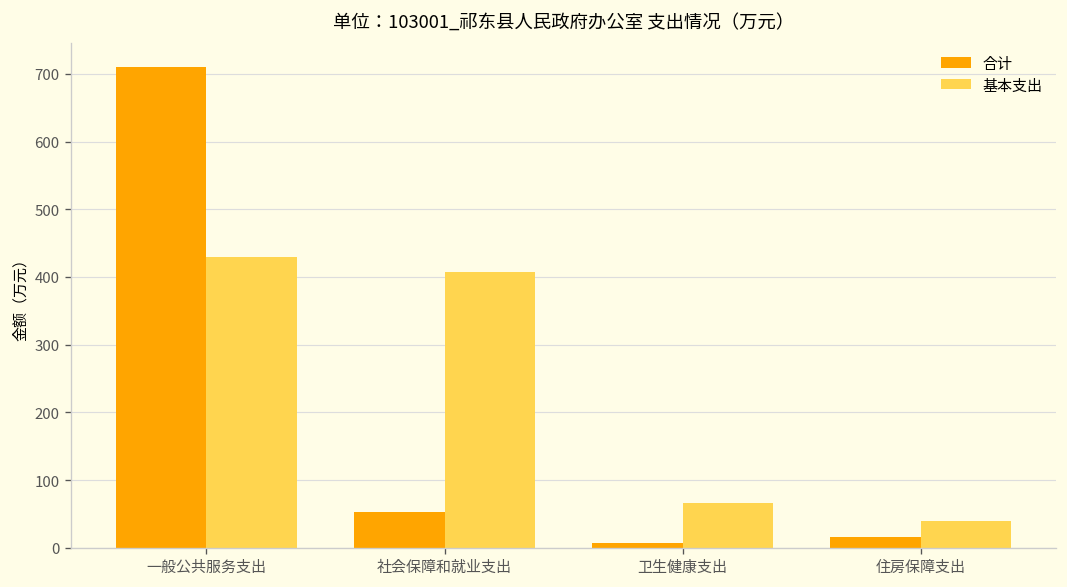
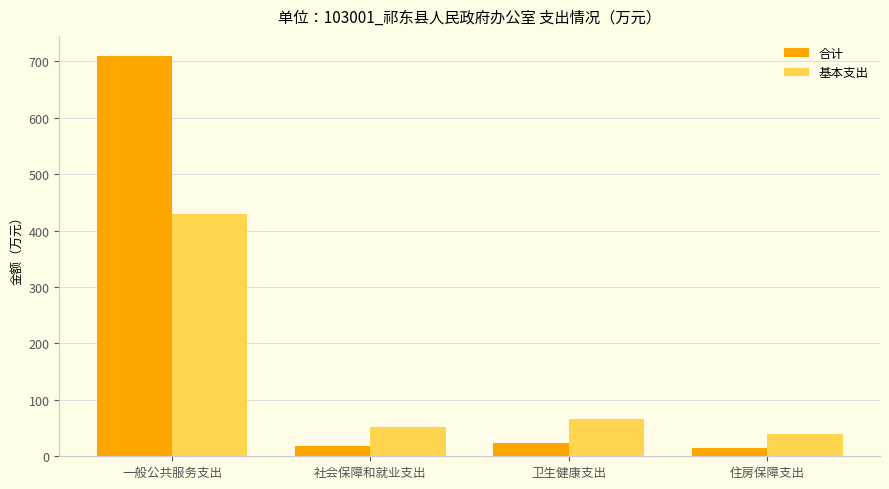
合计, 社会保障和就业支出: 50 -> 20
基本支出, 社会保障和就业支出: 410 -> 50
合计, 卫生健康支出: 10 -> 20
